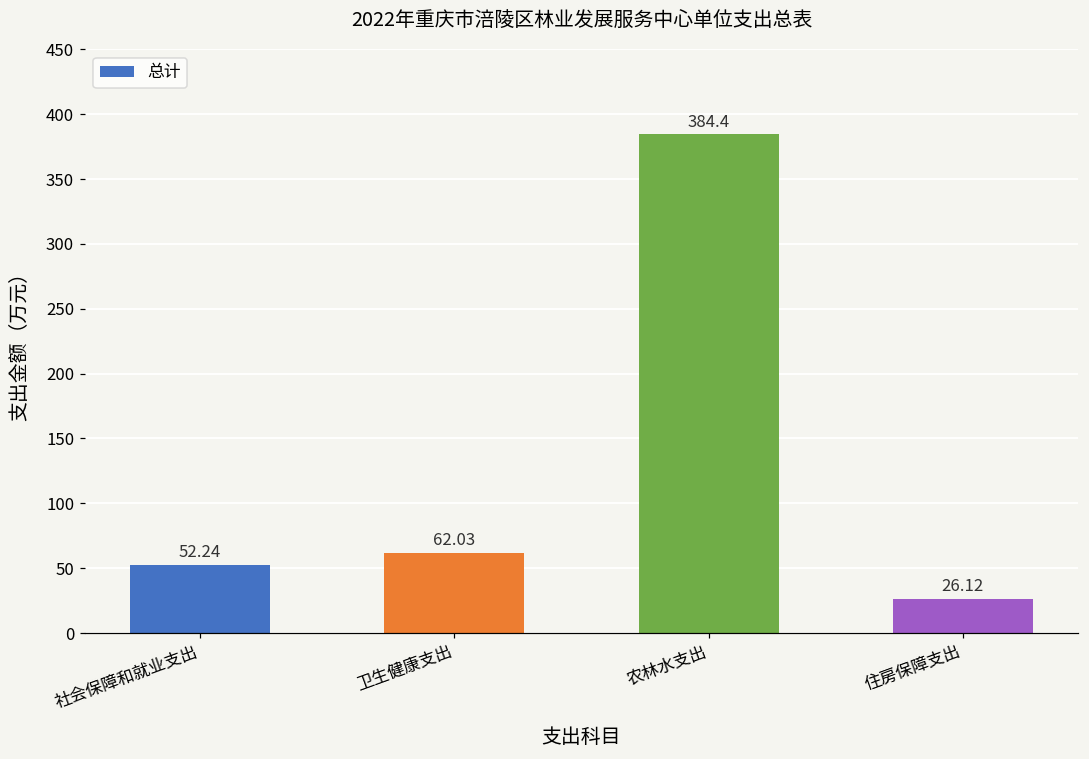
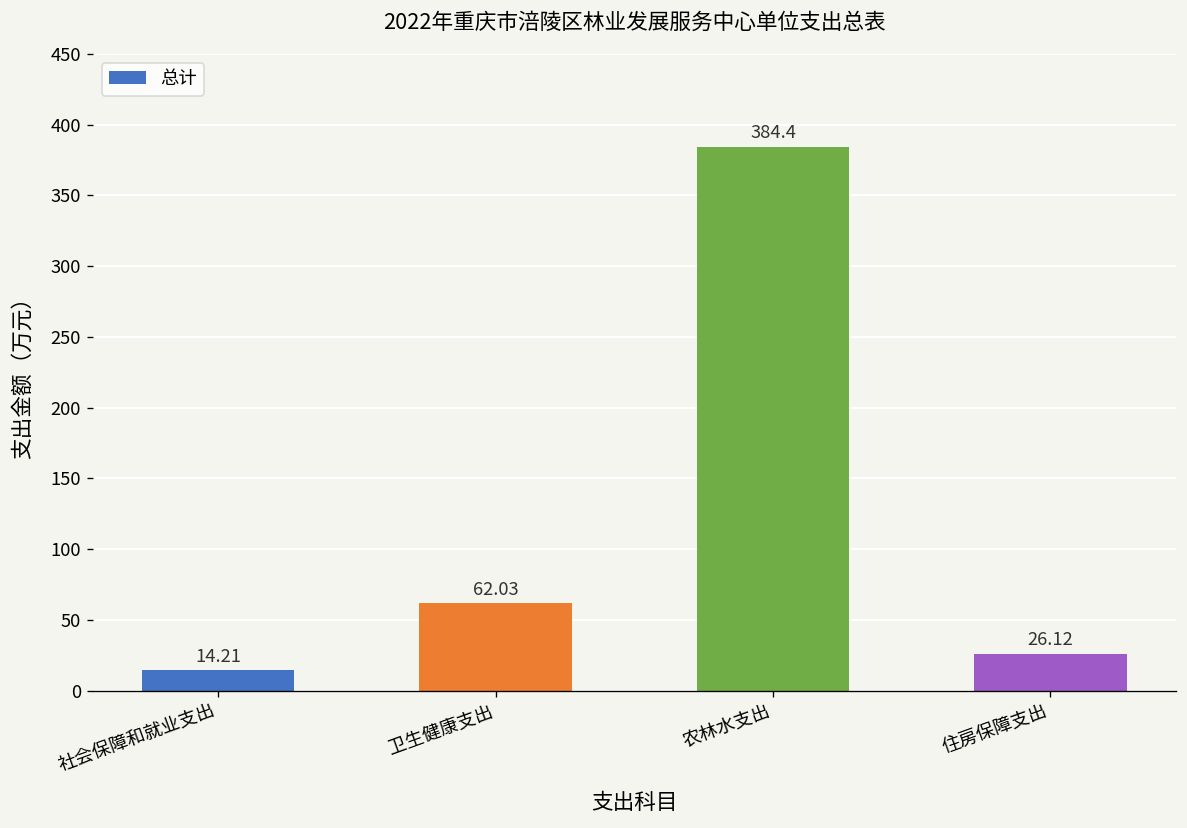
社会保障和就业支出: 52.24 -> 14.21
